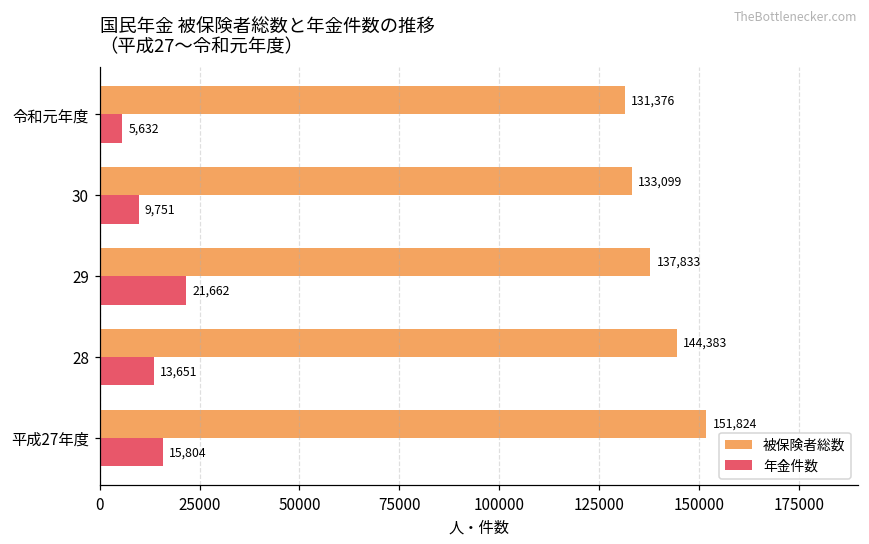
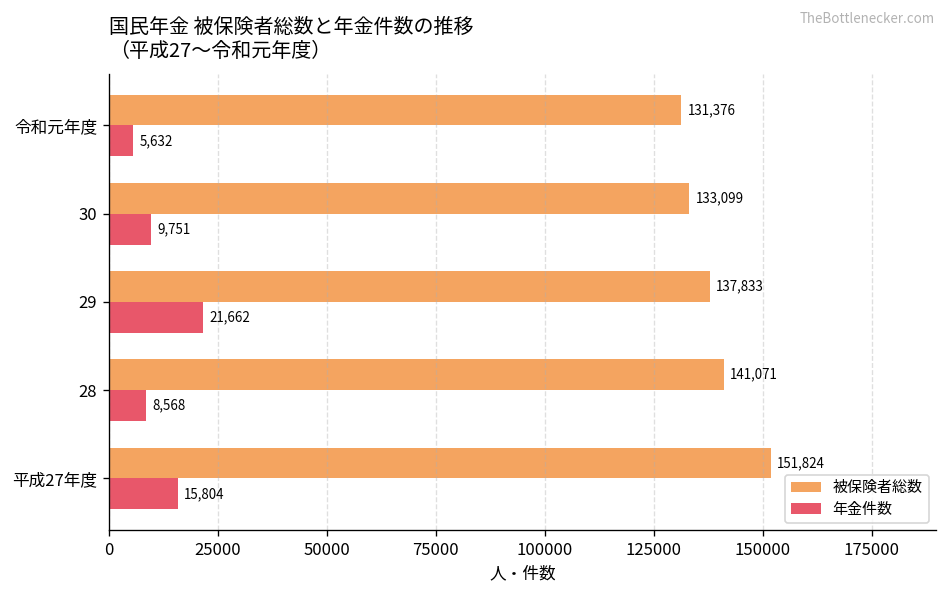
被保険者総数, 28: 144,383 -> 141,071
年金件数, 28: 13,651 -> 8,568
